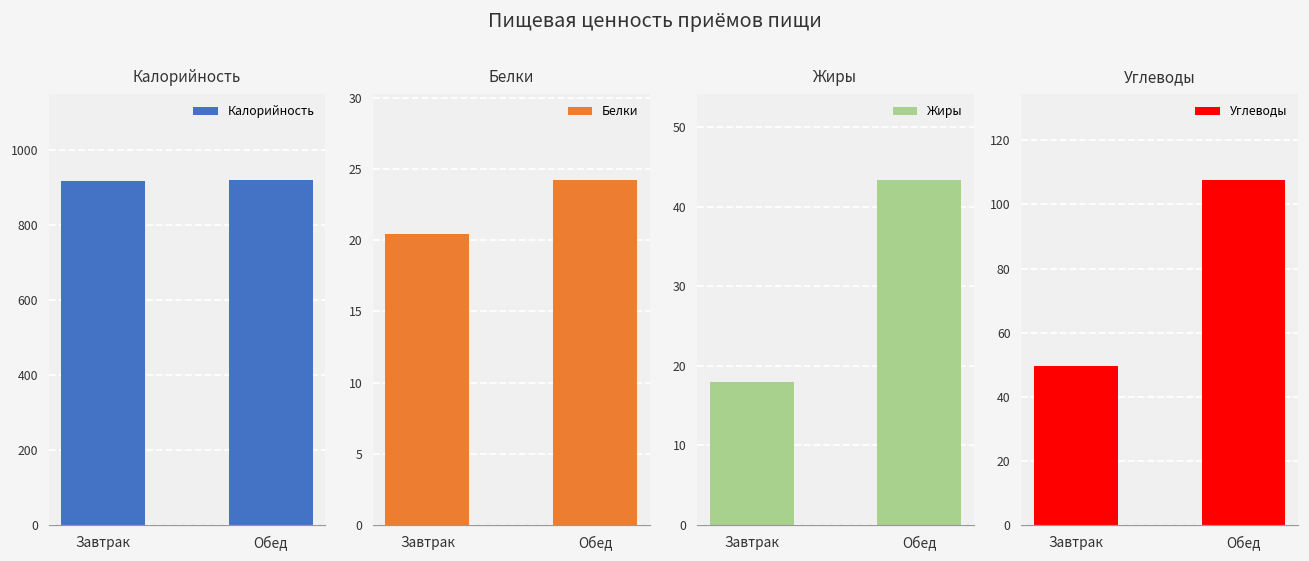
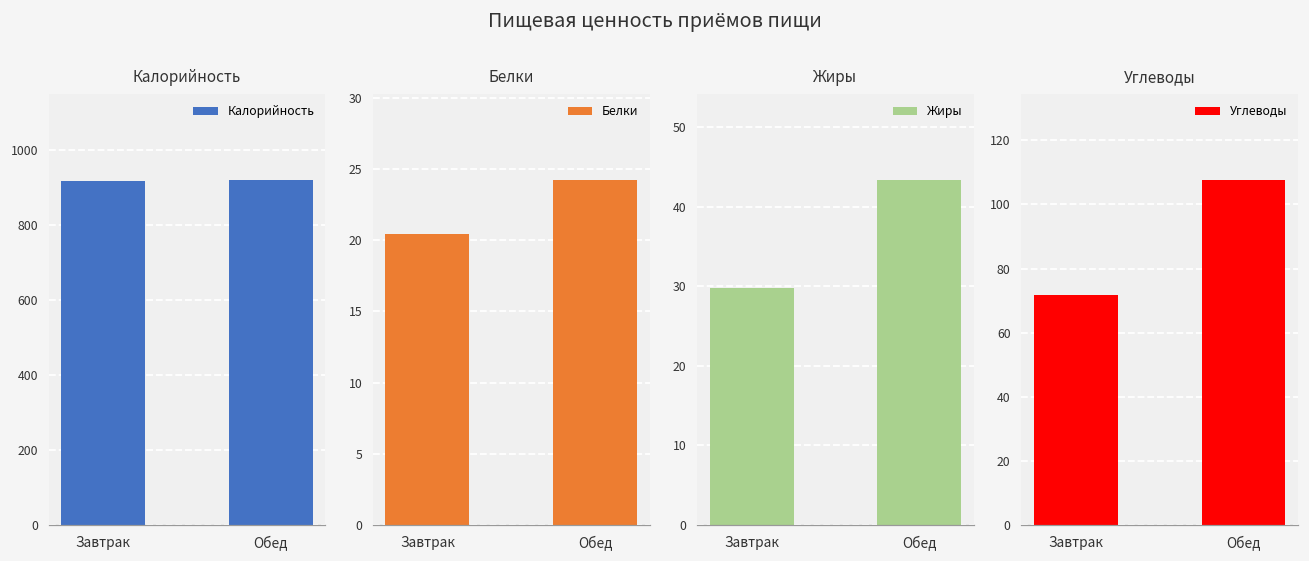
Жиры, Завтрак: 18 -> 30
Углеводы, Завтрак: 49 -> 72
